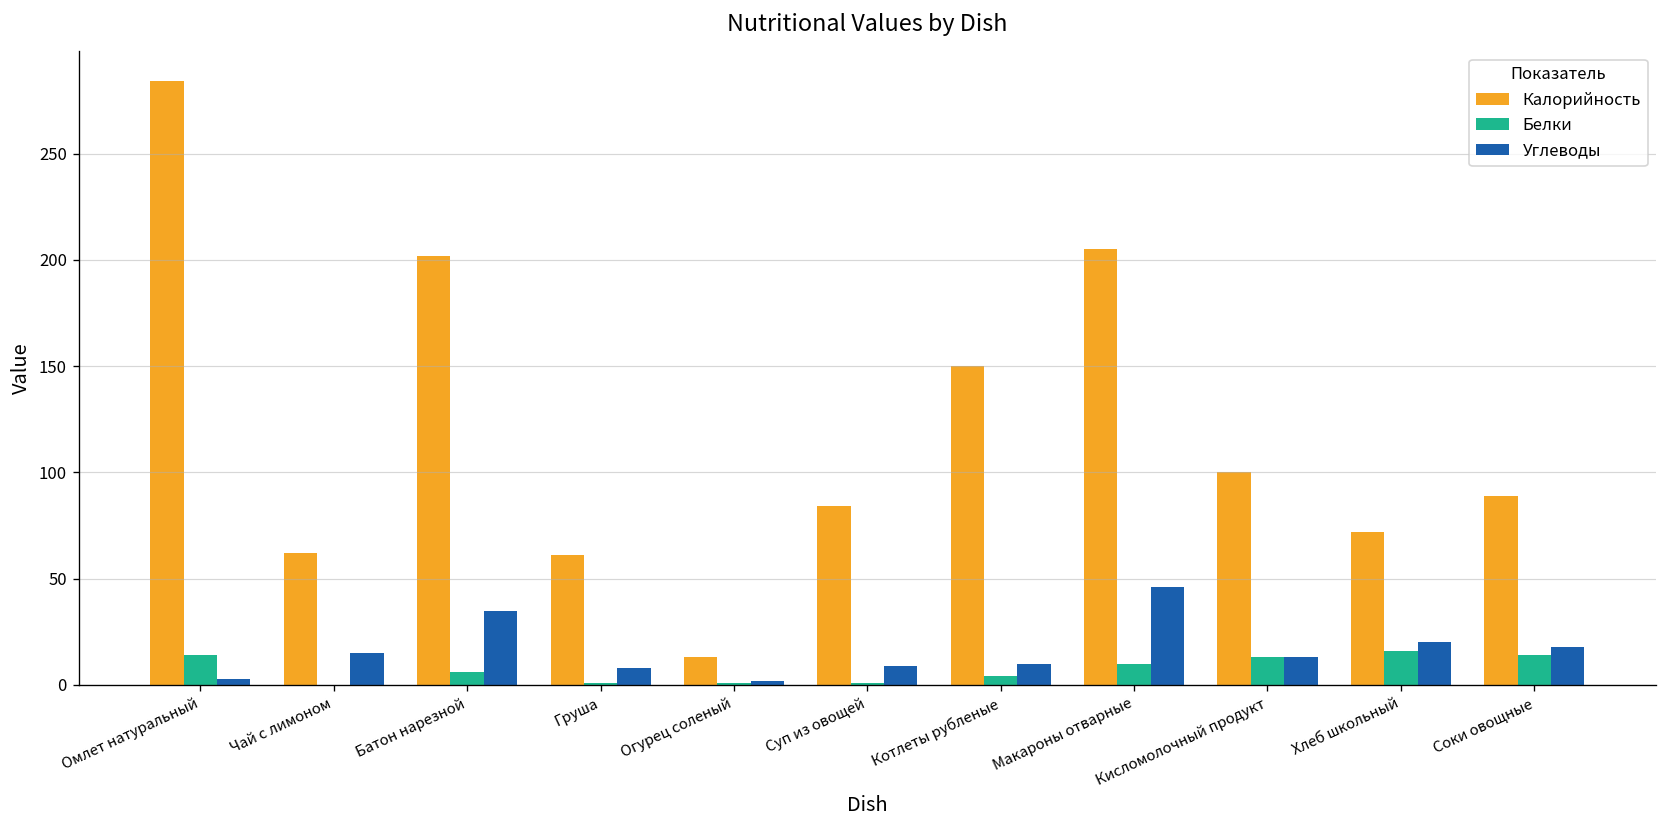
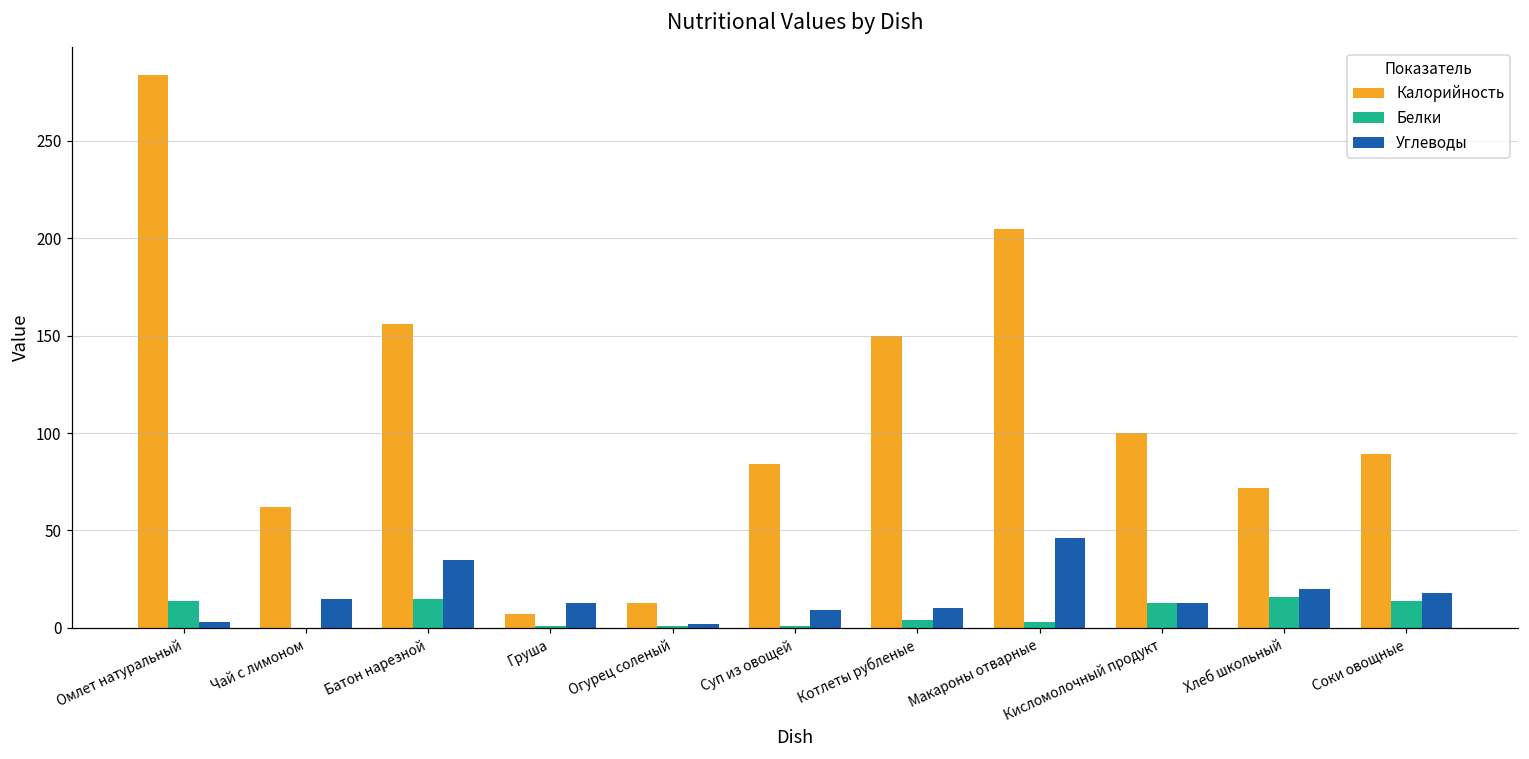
Калорийность, Батон нарезной: 202 -> 156
Белки, Батон нарезной: 6 -> 15
Калорийность, Груша: 61 -> 7
Углеводы, Груша: 8 -> 13
Белки, Макароны отварные: 10 -> 3
